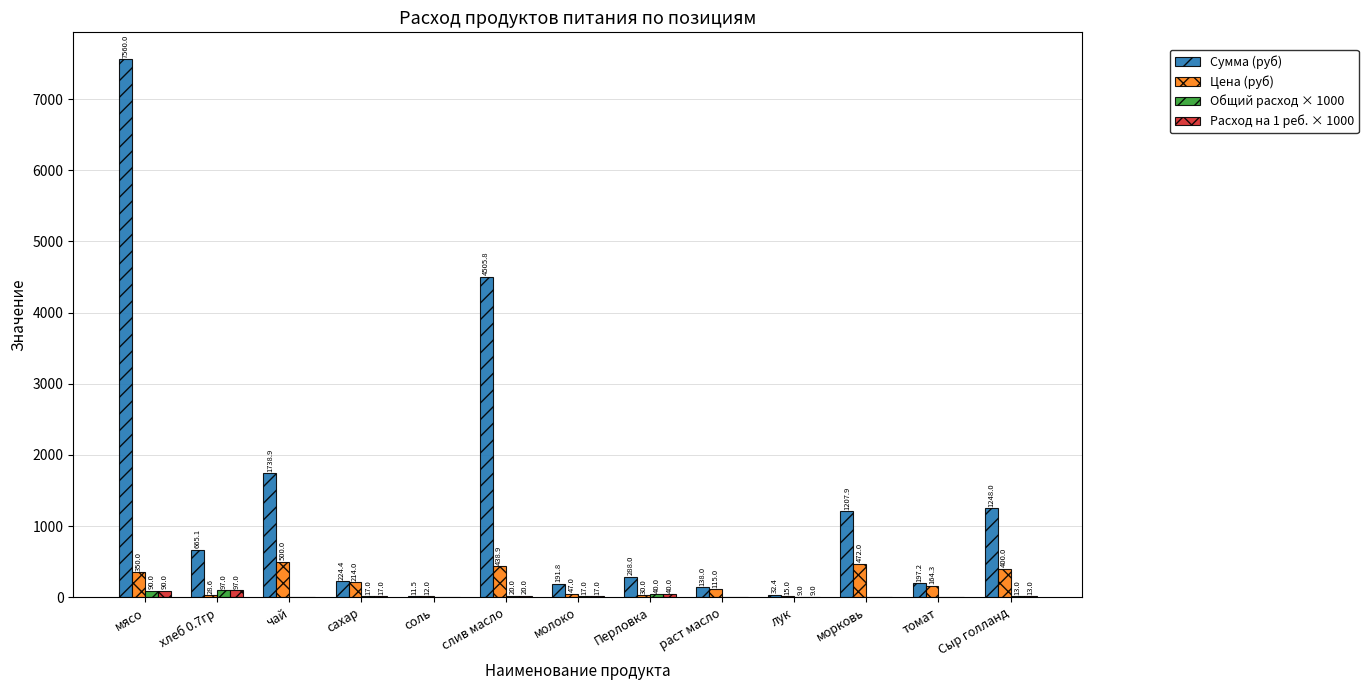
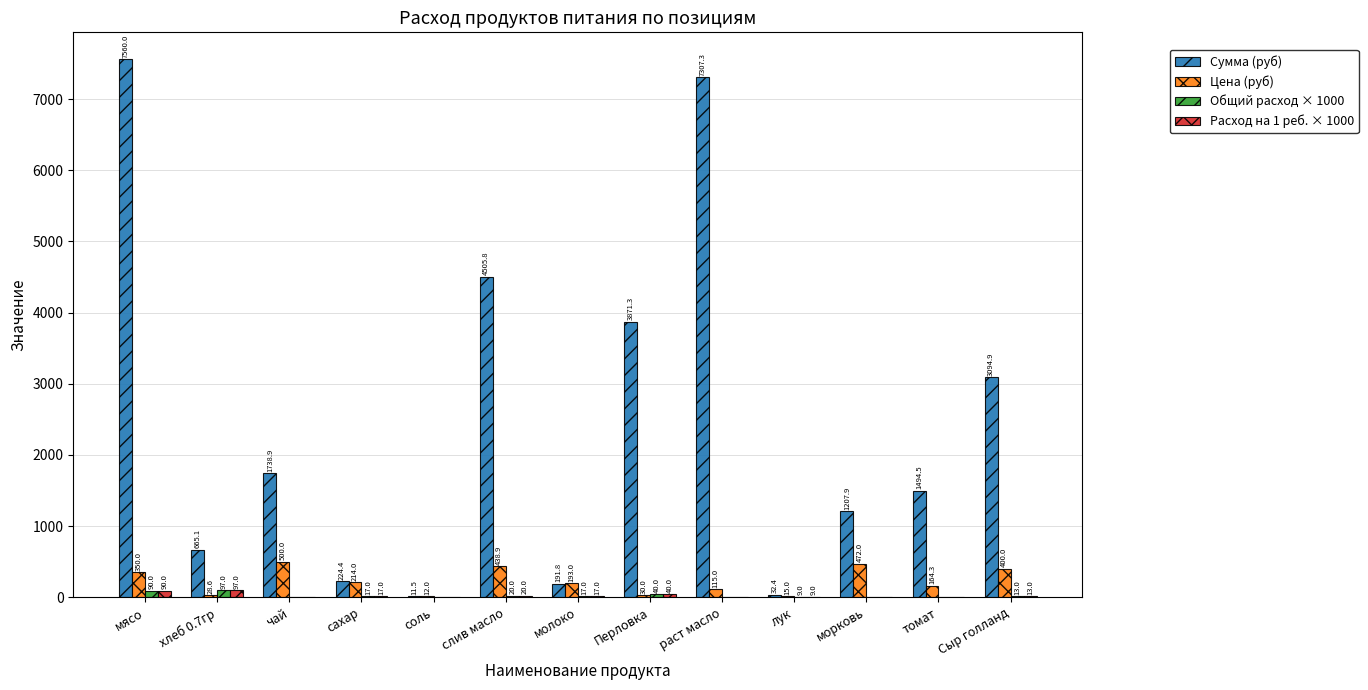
Цена (руб), молоко: 47.0 -> 193.0
Сумма (руб), Перловка: 288.0 -> 3871.3
Сумма (руб), раст масло: 138.0 -> 7307.3
Сумма (руб), томат: 197.2 -> 1494.5
Сумма (руб), Сыр голланд: 1248.0 -> 3094.9
